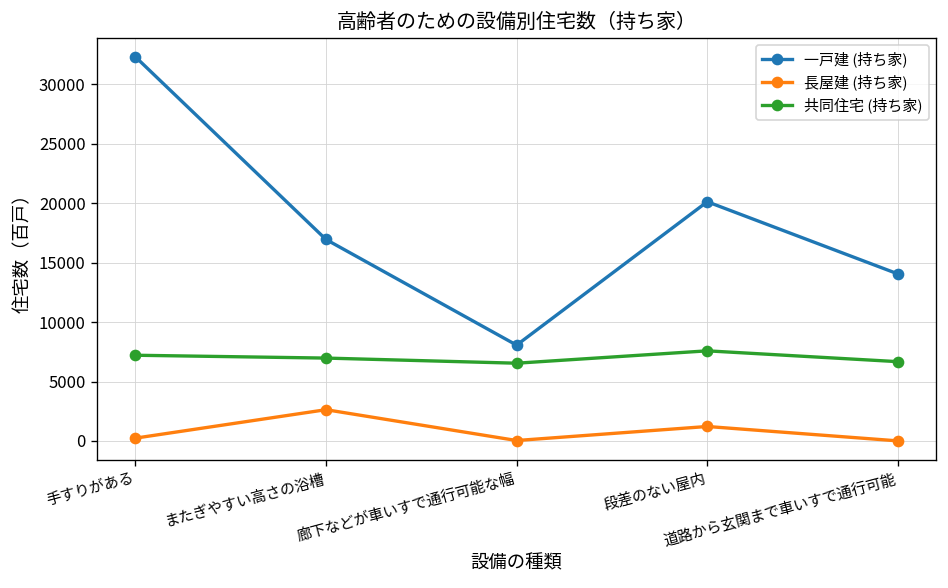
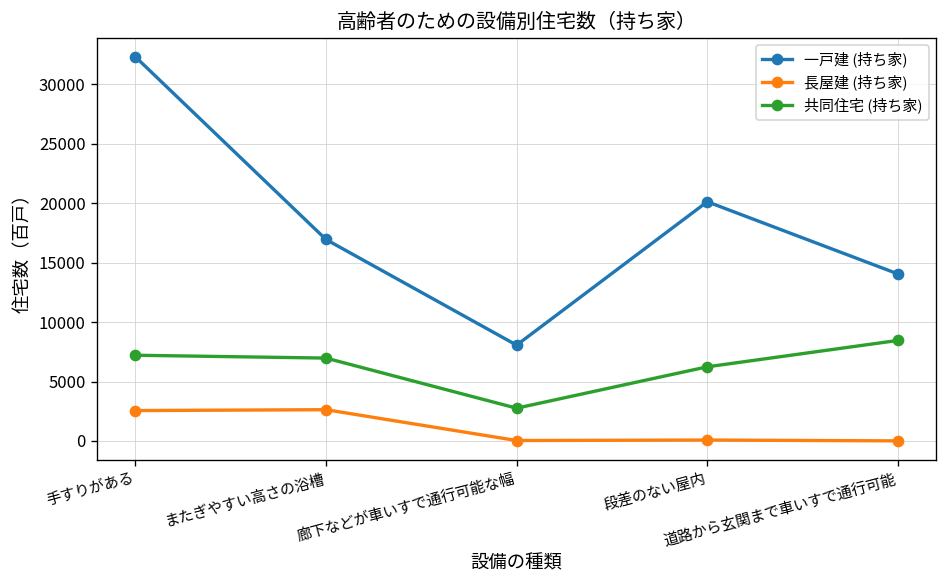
長屋建 (持ち家), 手すりがある: 0 -> 3000
共同住宅 (持ち家), 廊下などが車いすで通行可能な幅: 7000 -> 3000
長屋建 (持ち家), 段差のない屋内: 1000 -> 0
共同住宅 (持ち家), 段差のない屋内: 8000 -> 6000
共同住宅 (持ち家), 道路から玄関まで車いすで通行可能: 7000 -> 8000
